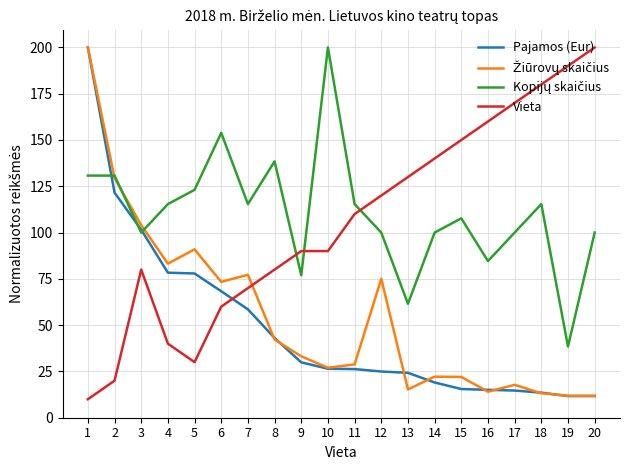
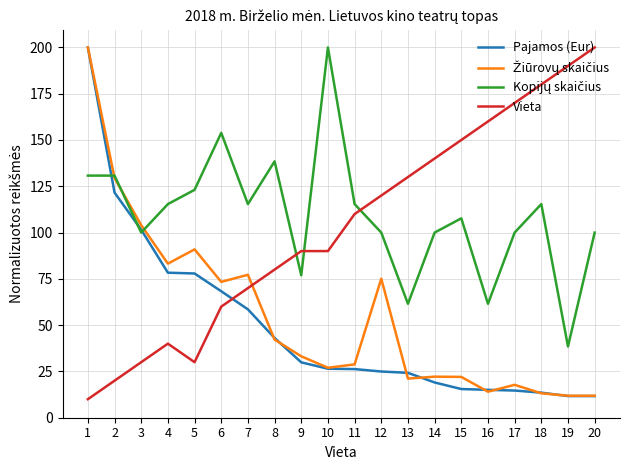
Vieta, 3: 80 -> 30
Žiūrovų skaičius, 13: 15 -> 21
Kopijų skaičius, 16: 85 -> 62
